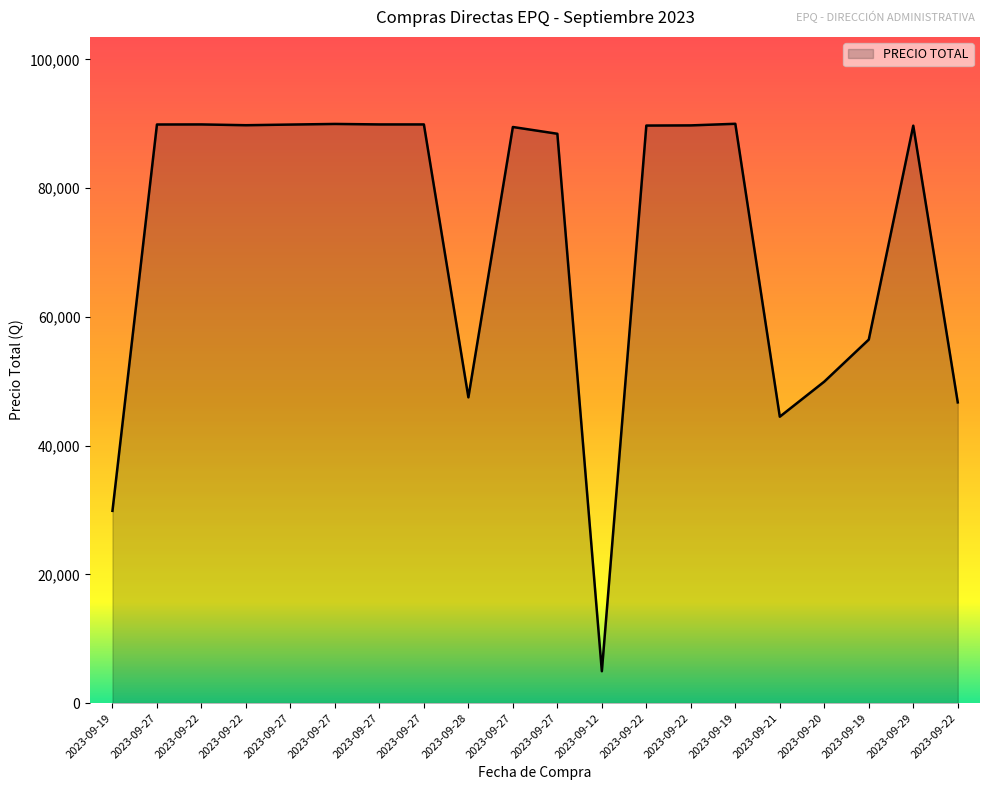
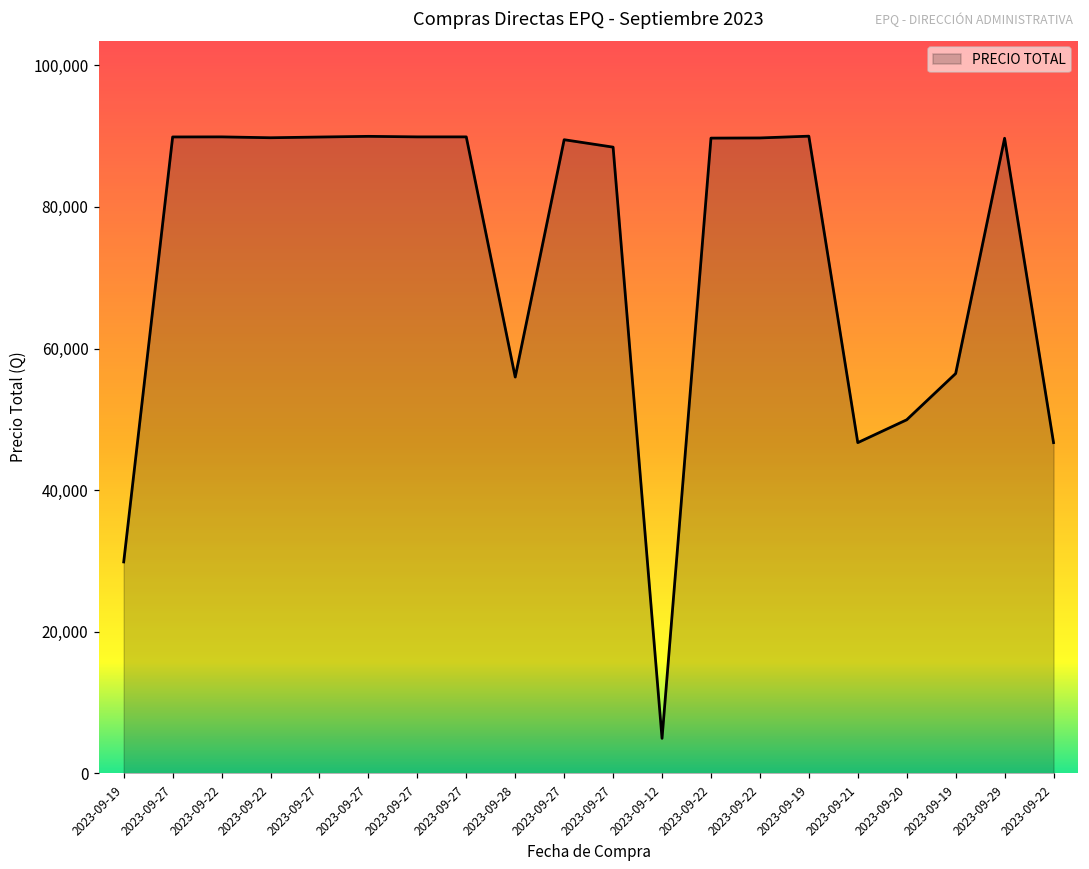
2023-09-28: 48,000 -> 56,000
2023-09-21: 44,000 -> 47,000
